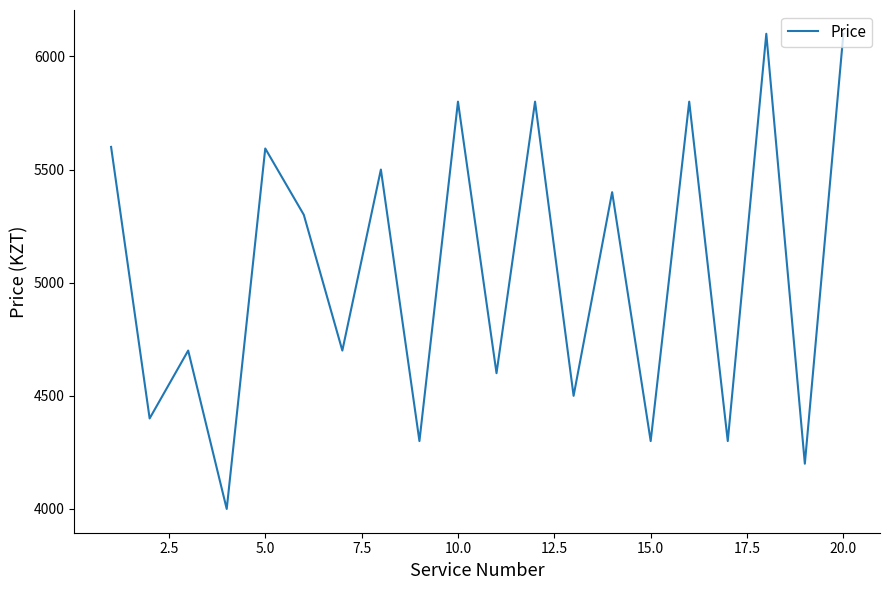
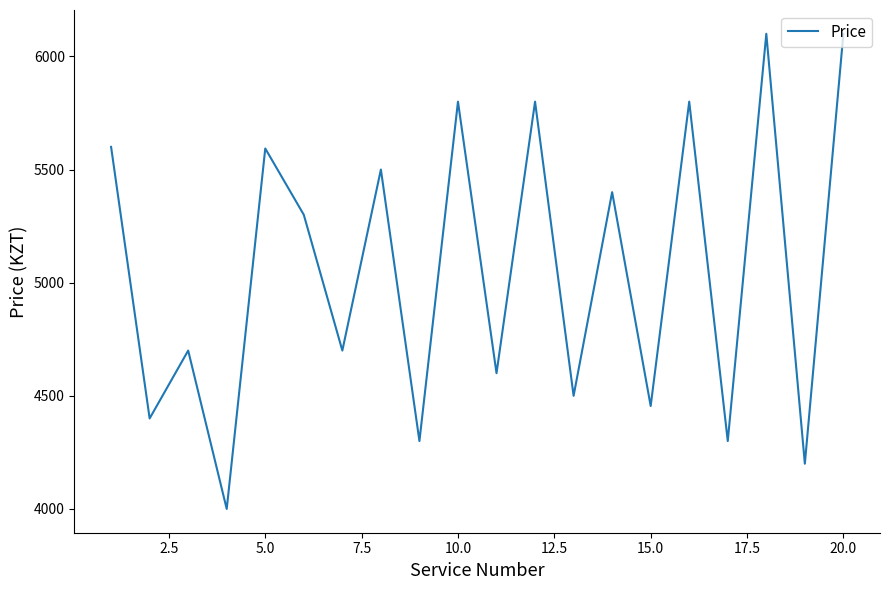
15.0: 4300 -> 4460
